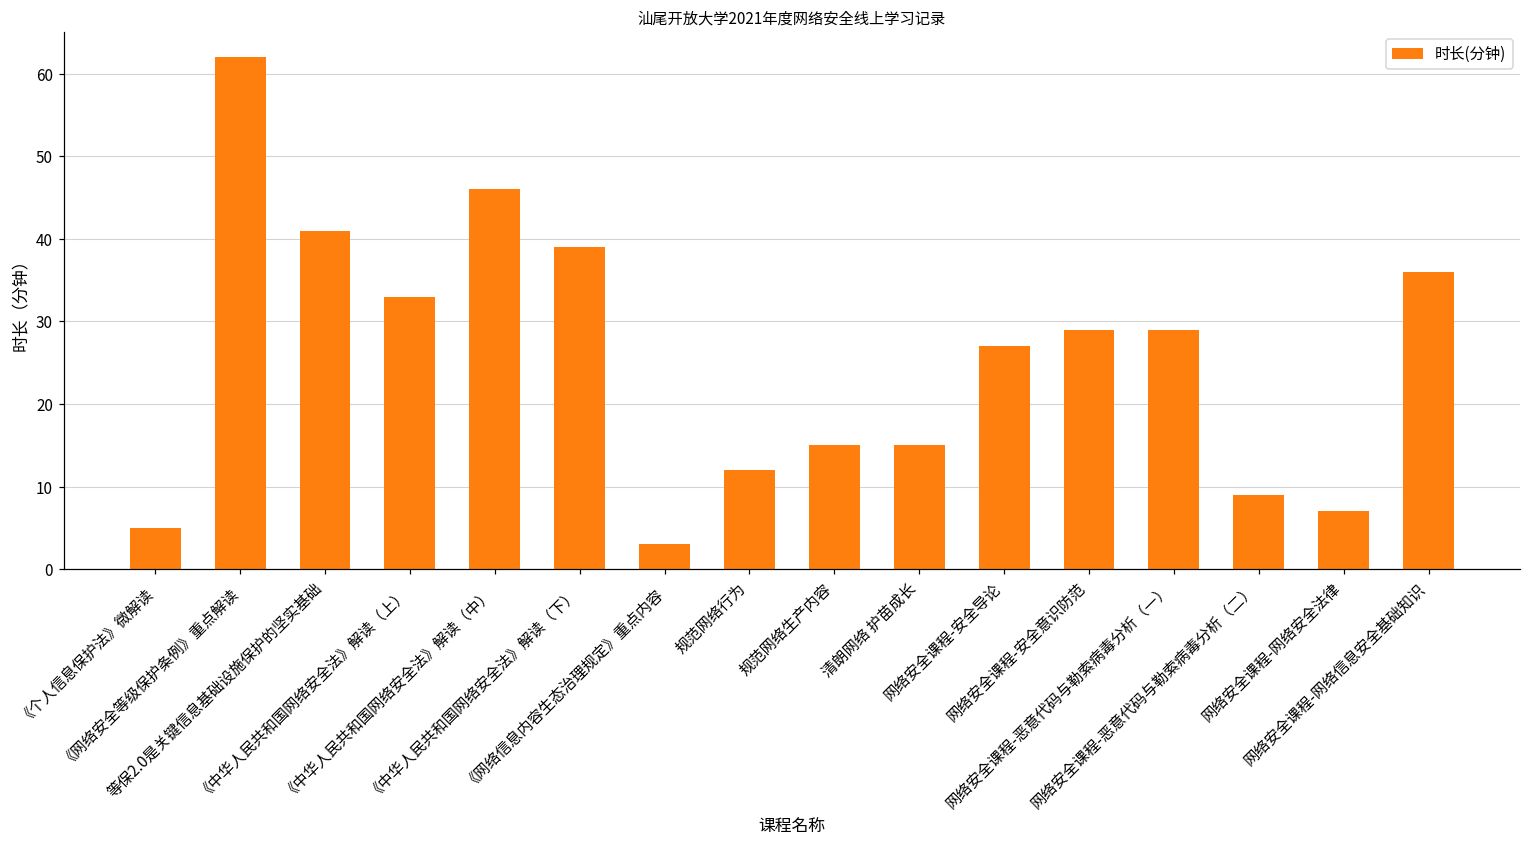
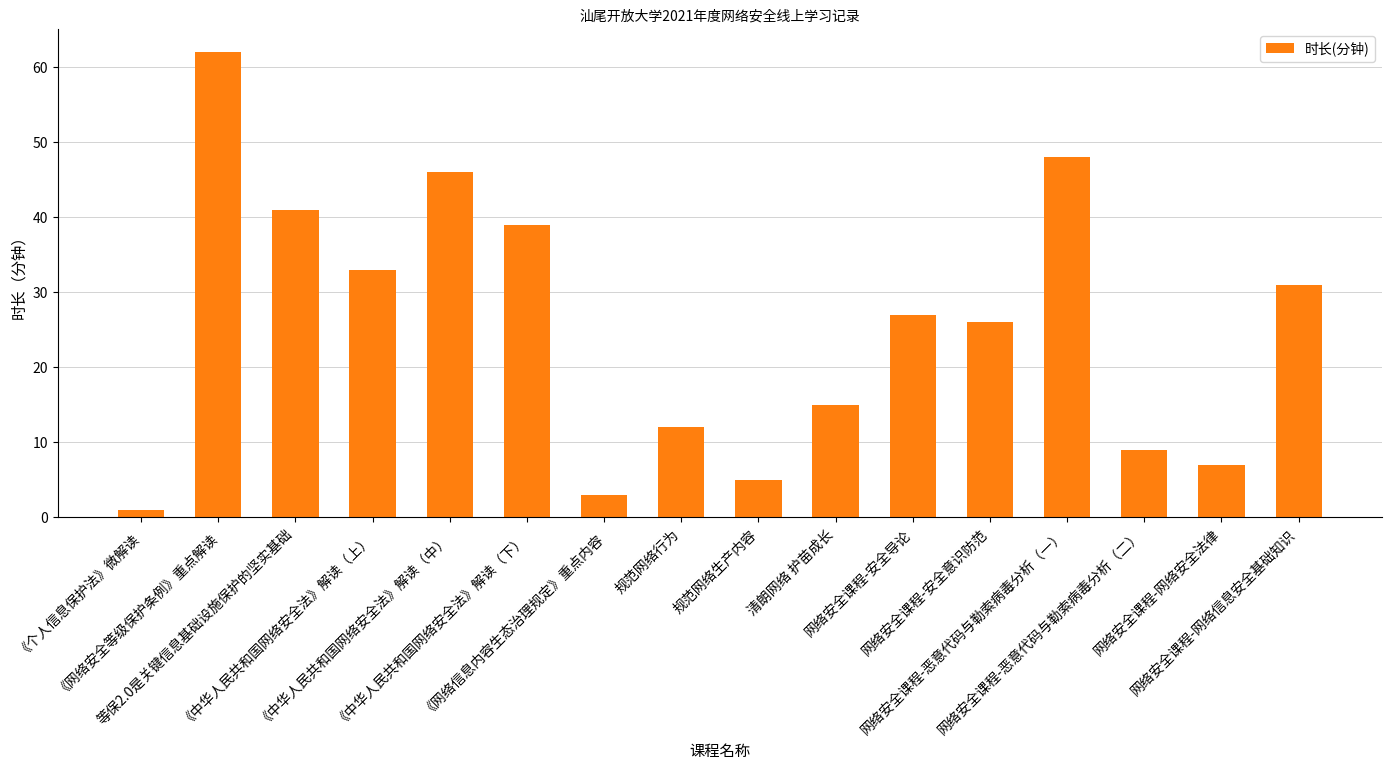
《个人信息保护法》微解读: 5 -> 1
规范网络生产内容: 15 -> 5
网络安全课程-安全意识防范: 29 -> 26
网络安全课程-恶意代码与勒索病毒分析（一）: 29 -> 48
网络安全课程-网络信息安全基础知识: 36 -> 31
